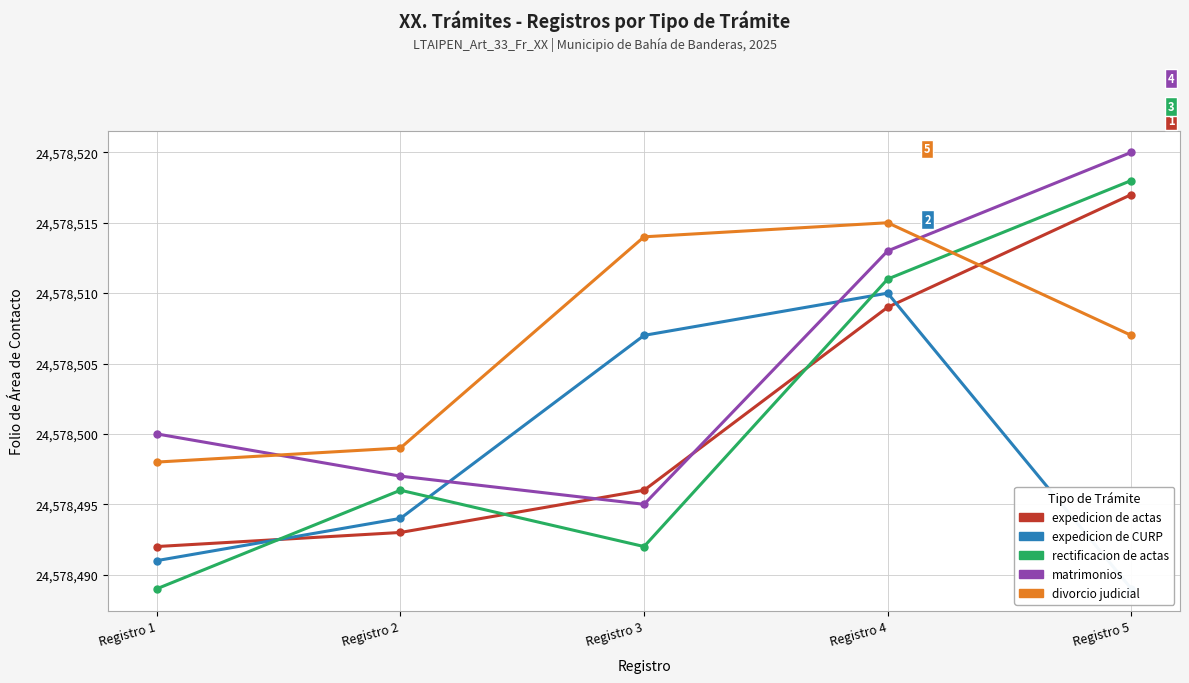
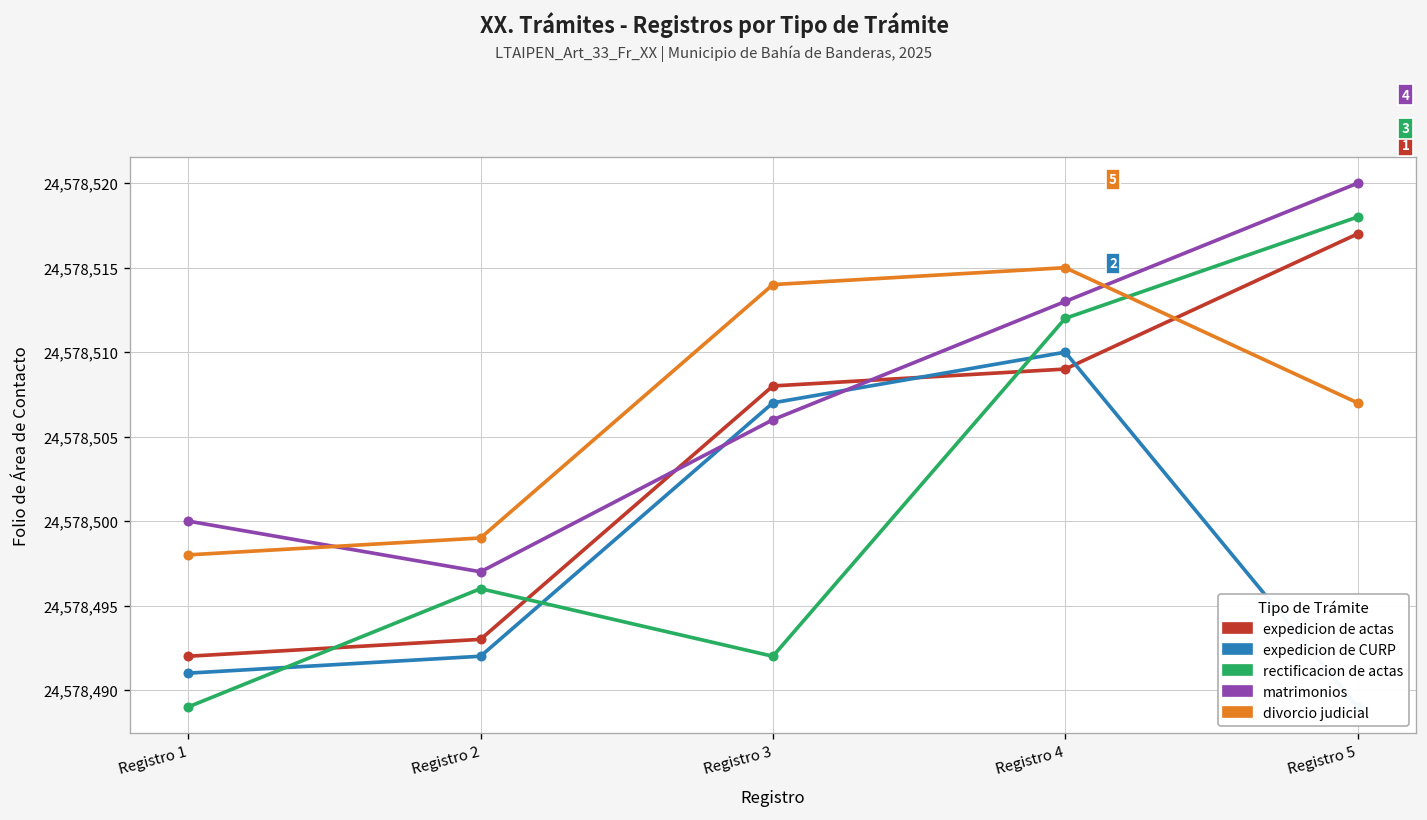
expedicion de CURP, Registro 2: 24,578,494 -> 24,578,492
expedicion de actas, Registro 3: 24,578,496 -> 24,578,508
matrimonios, Registro 3: 24,578,495 -> 24,578,506
rectificacion de actas, Registro 4: 24,578,511 -> 24,578,512
